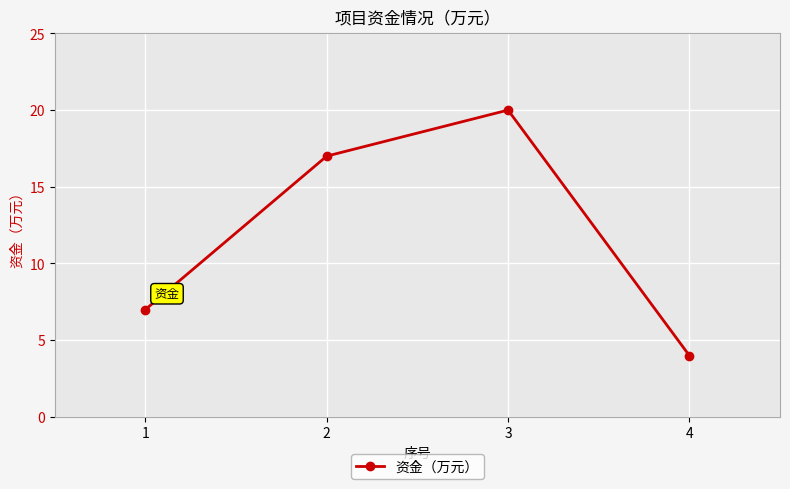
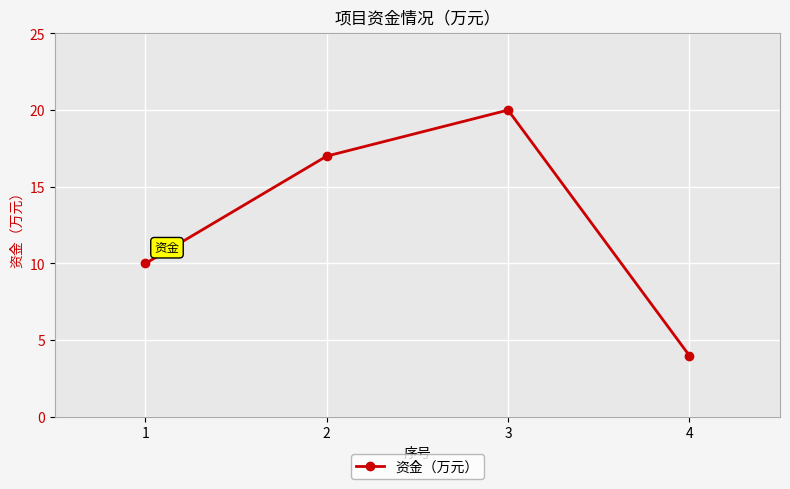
1: 7 -> 10
